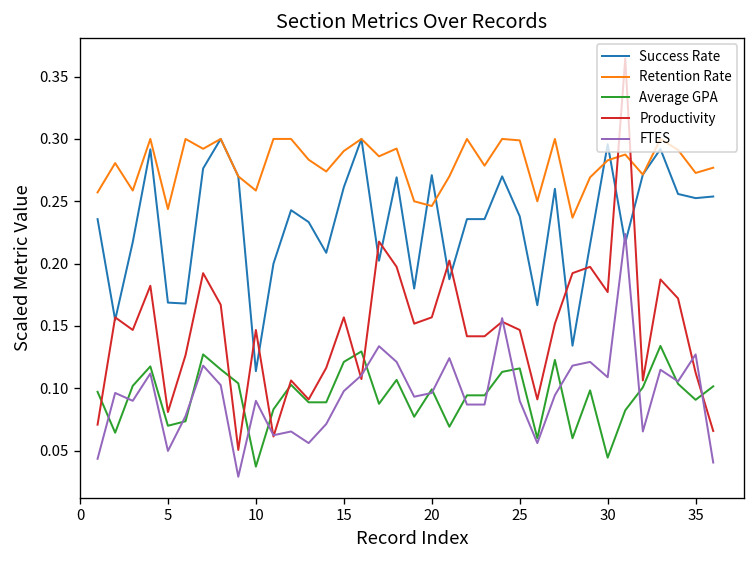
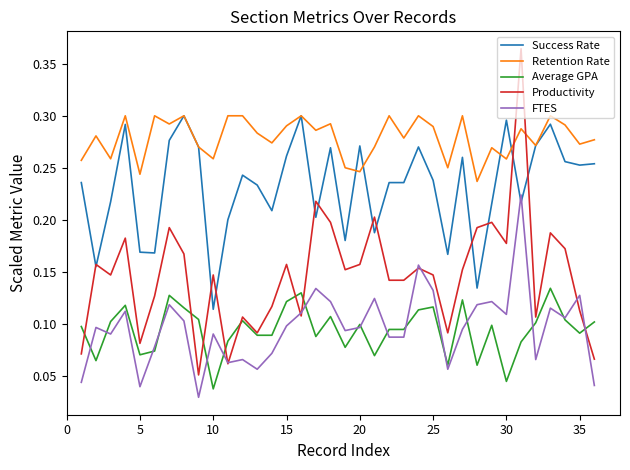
FTES, 5: 0.050 -> 0.039
Retention Rate, 25: 0.299 -> 0.290
FTES, 25: 0.090 -> 0.132
Retention Rate, 30: 0.283 -> 0.258
